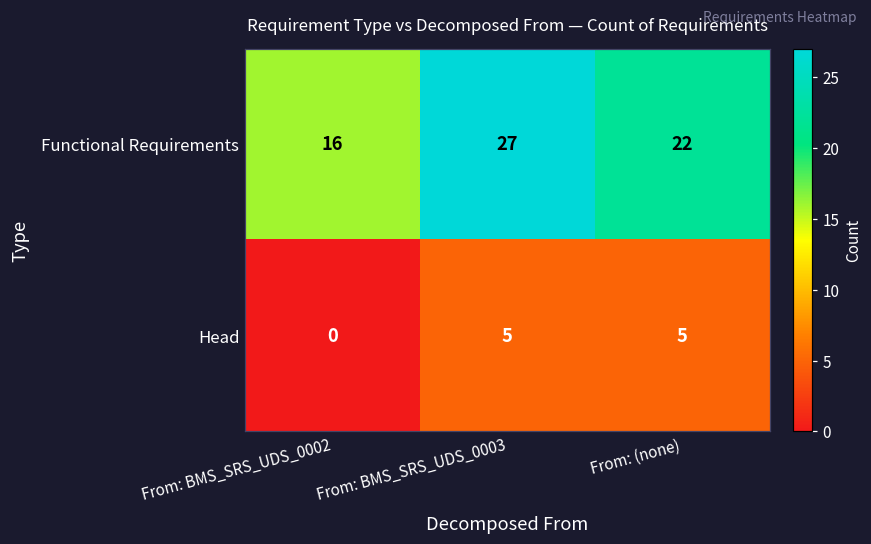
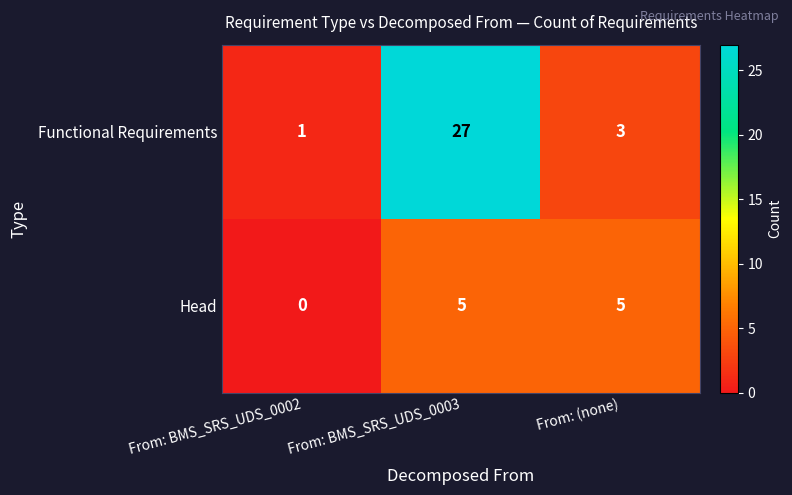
Functional Requirements, From: BMS_SRS_UDS_0002: 16 -> 1
Functional Requirements, From: (none): 22 -> 3
